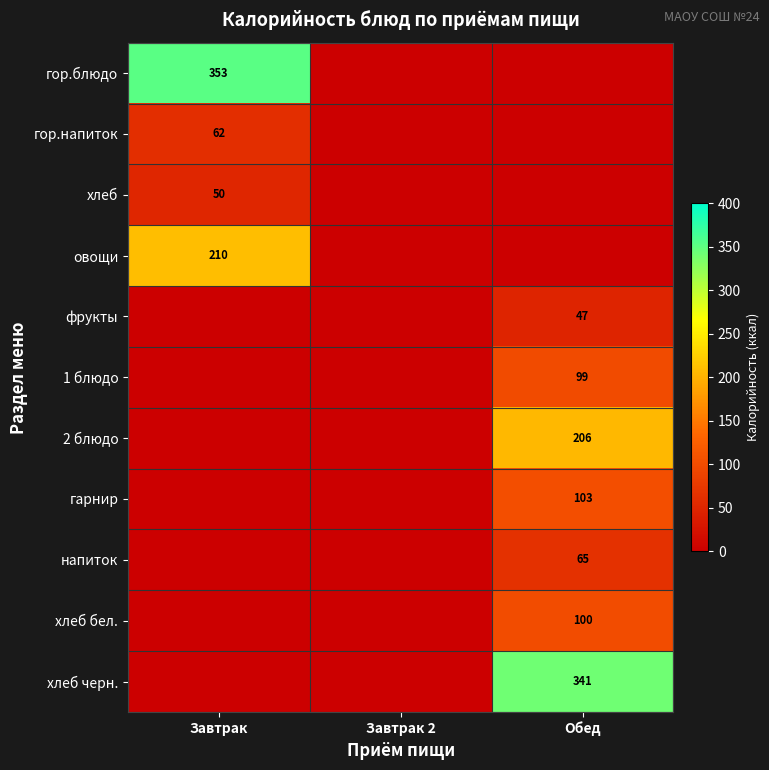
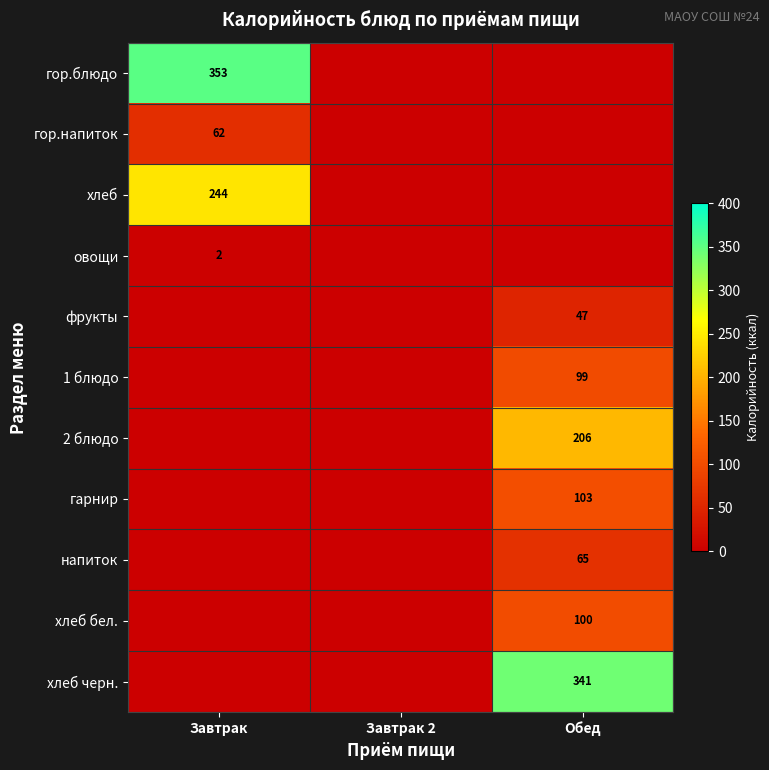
хлеб, Завтрак: 50 -> 244
овощи, Завтрак: 210 -> 2
